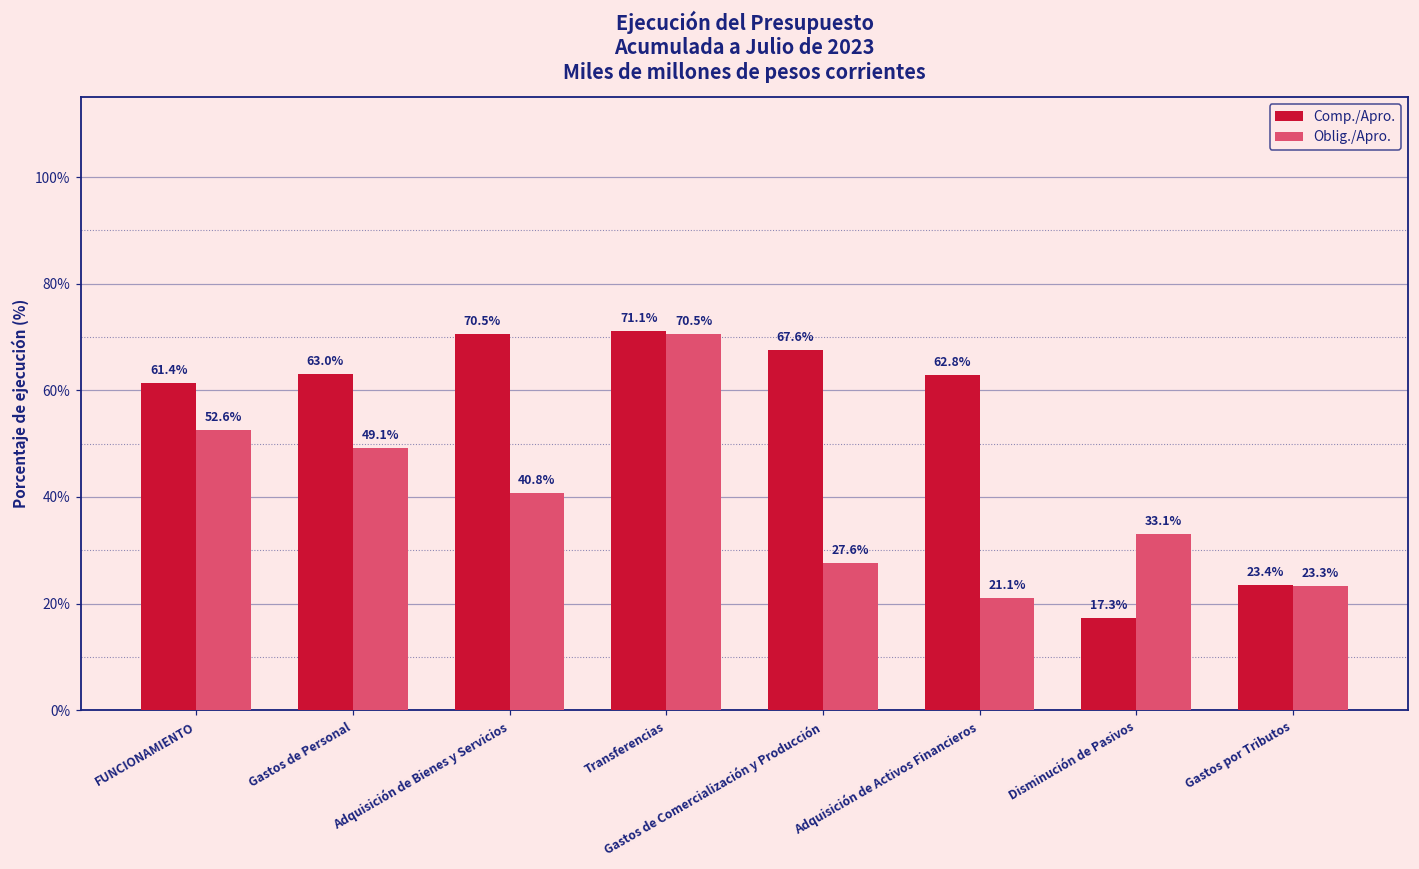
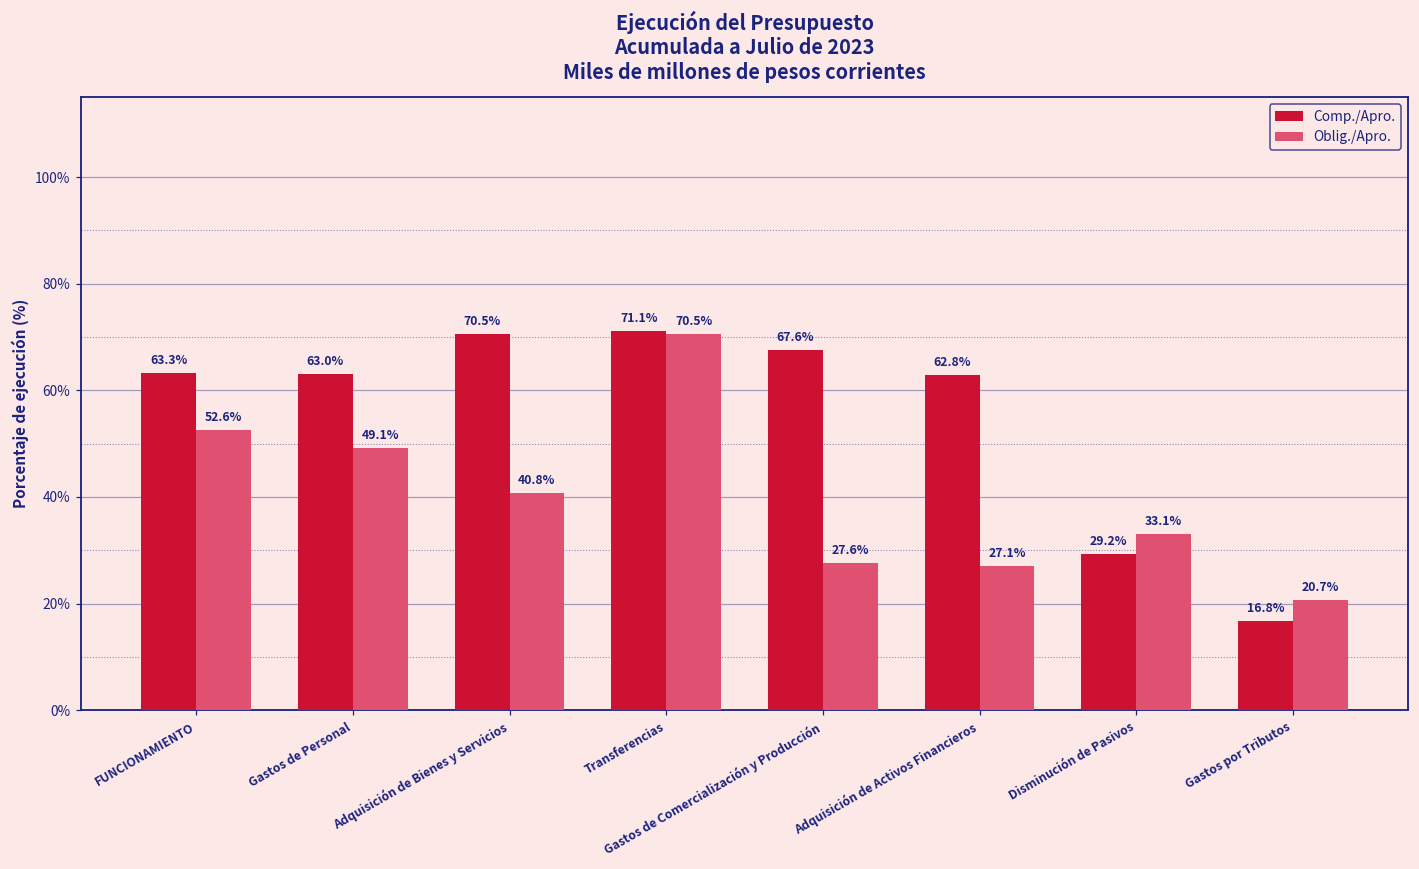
Comp./Apro., FUNCIONAMIENTO: 61.4% -> 63.3%
Oblig./Apro., Adquisición de Activos Financieros: 21.1% -> 27.1%
Comp./Apro., Disminución de Pasivos: 17.3% -> 29.2%
Comp./Apro., Gastos por Tributos: 23.4% -> 16.8%
Oblig./Apro., Gastos por Tributos: 23.3% -> 20.7%
